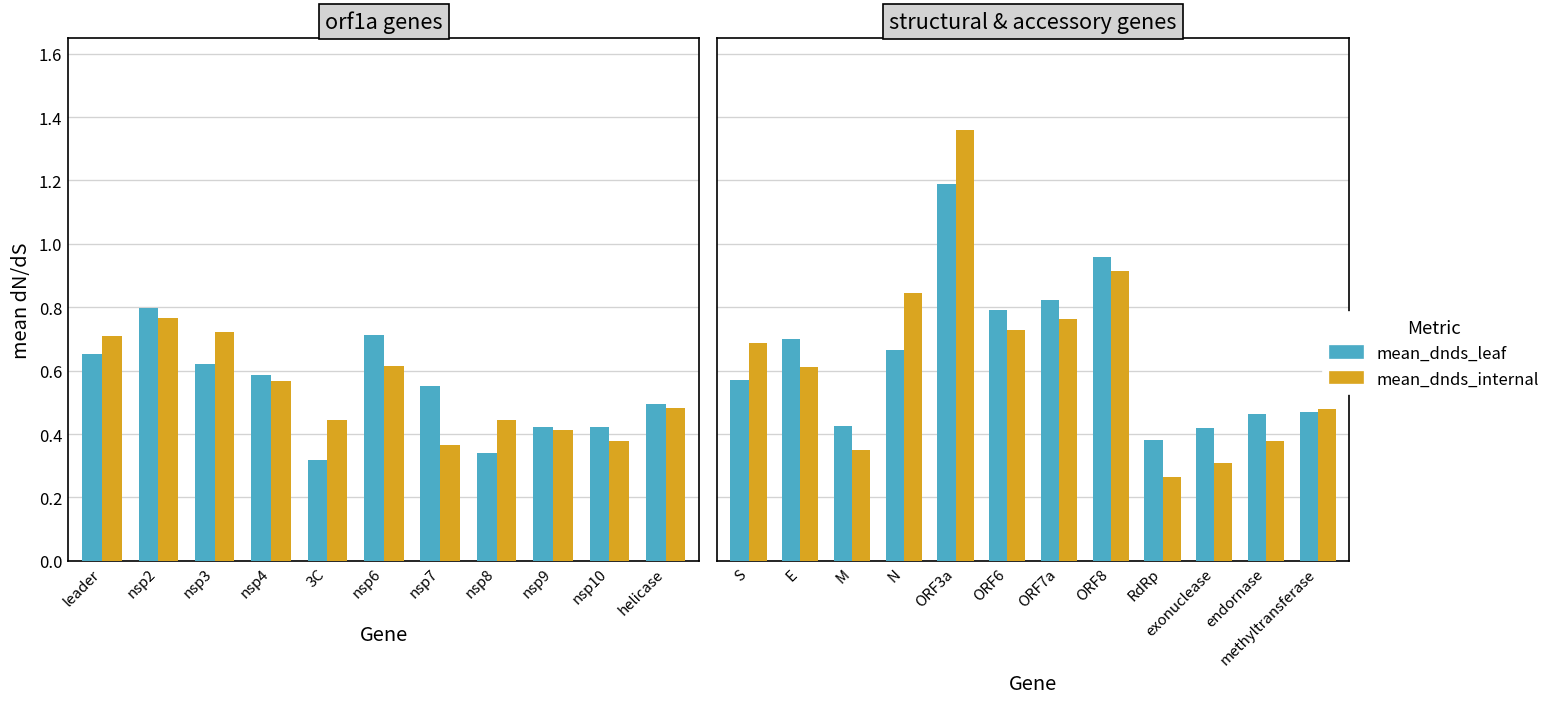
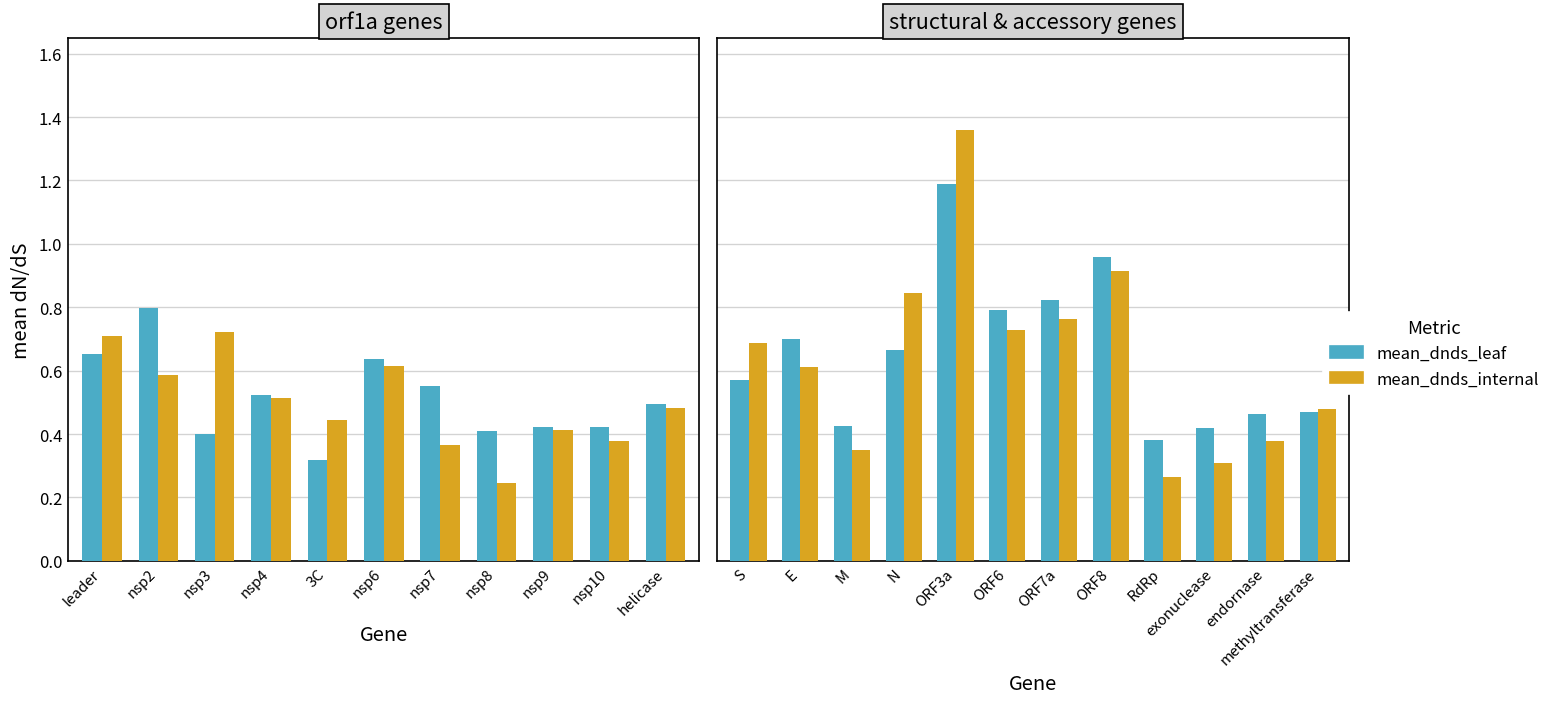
orf1a genes, mean_dnds_internal, nsp2: 0.77 -> 0.59
orf1a genes, mean_dnds_leaf, nsp3: 0.62 -> 0.40
orf1a genes, mean_dnds_leaf, nsp4: 0.58 -> 0.52
orf1a genes, mean_dnds_internal, nsp4: 0.57 -> 0.51
orf1a genes, mean_dnds_leaf, nsp6: 0.71 -> 0.64
orf1a genes, mean_dnds_leaf, nsp8: 0.34 -> 0.41
orf1a genes, mean_dnds_internal, nsp8: 0.44 -> 0.25
